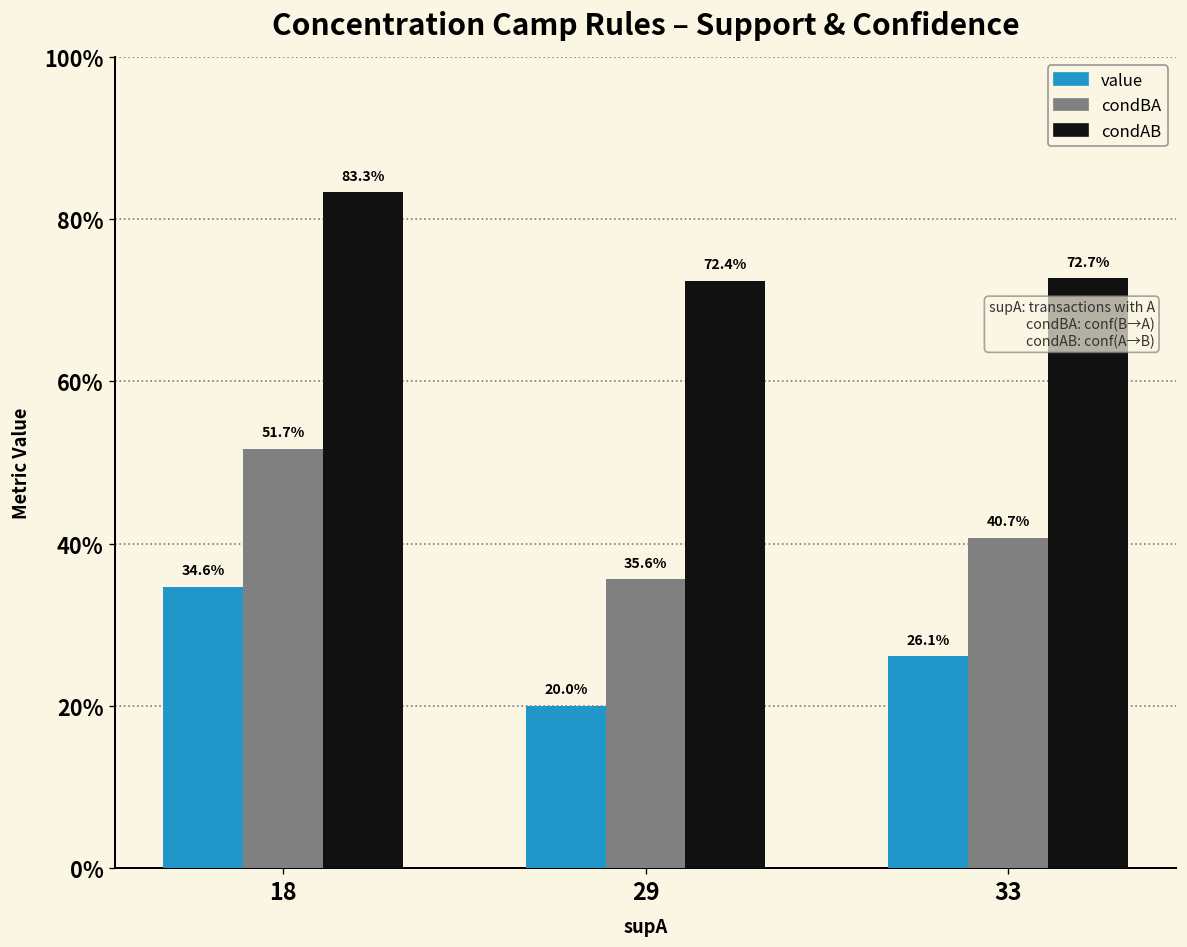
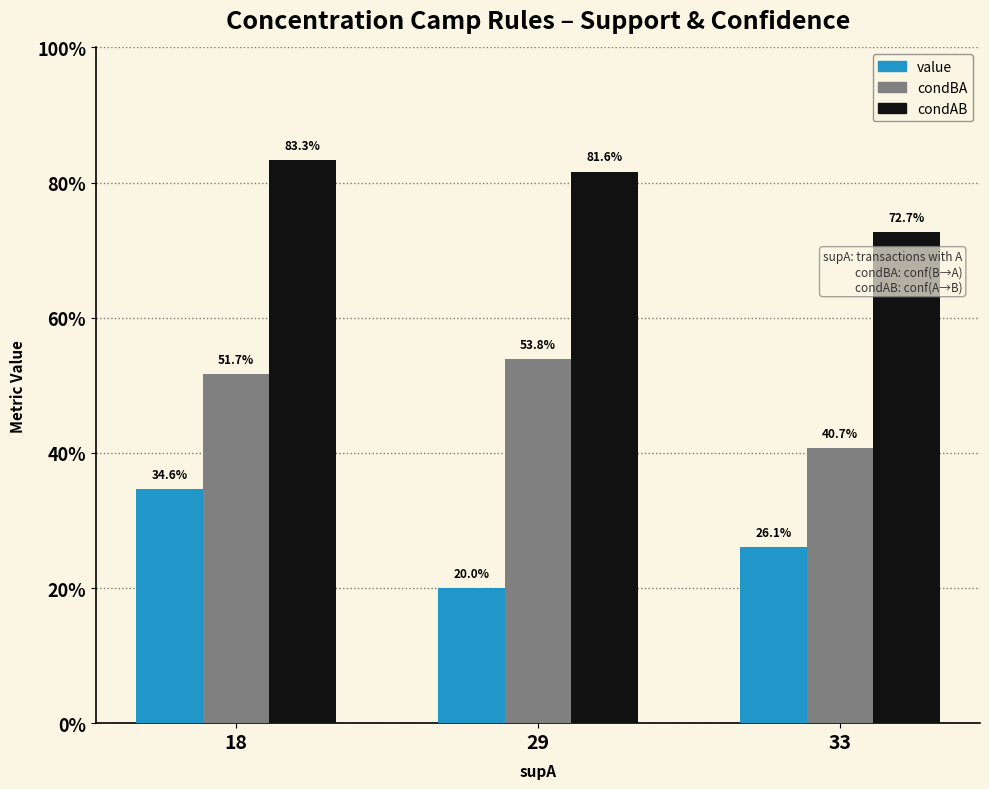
condBA, 29: 35.6% -> 53.8%
condAB, 29: 72.4% -> 81.6%
